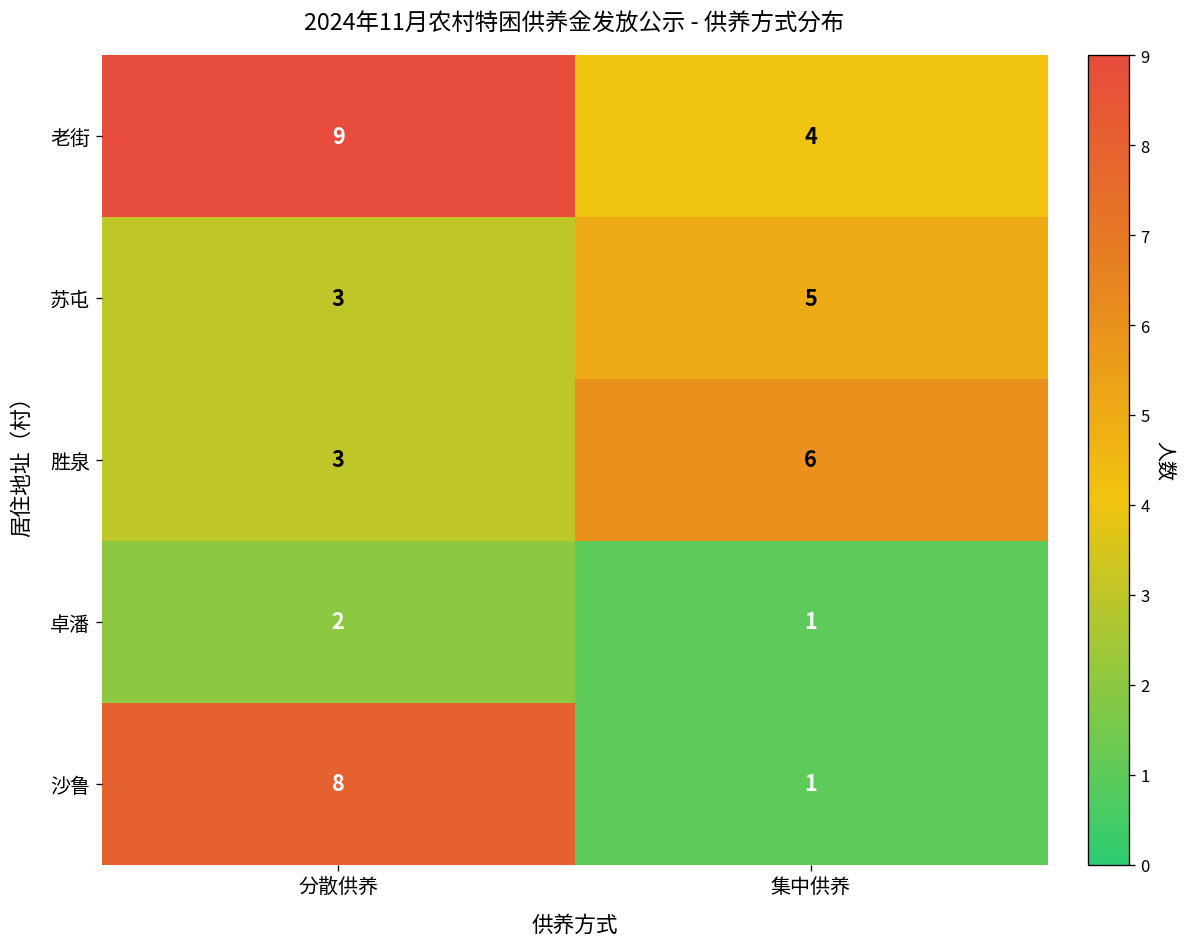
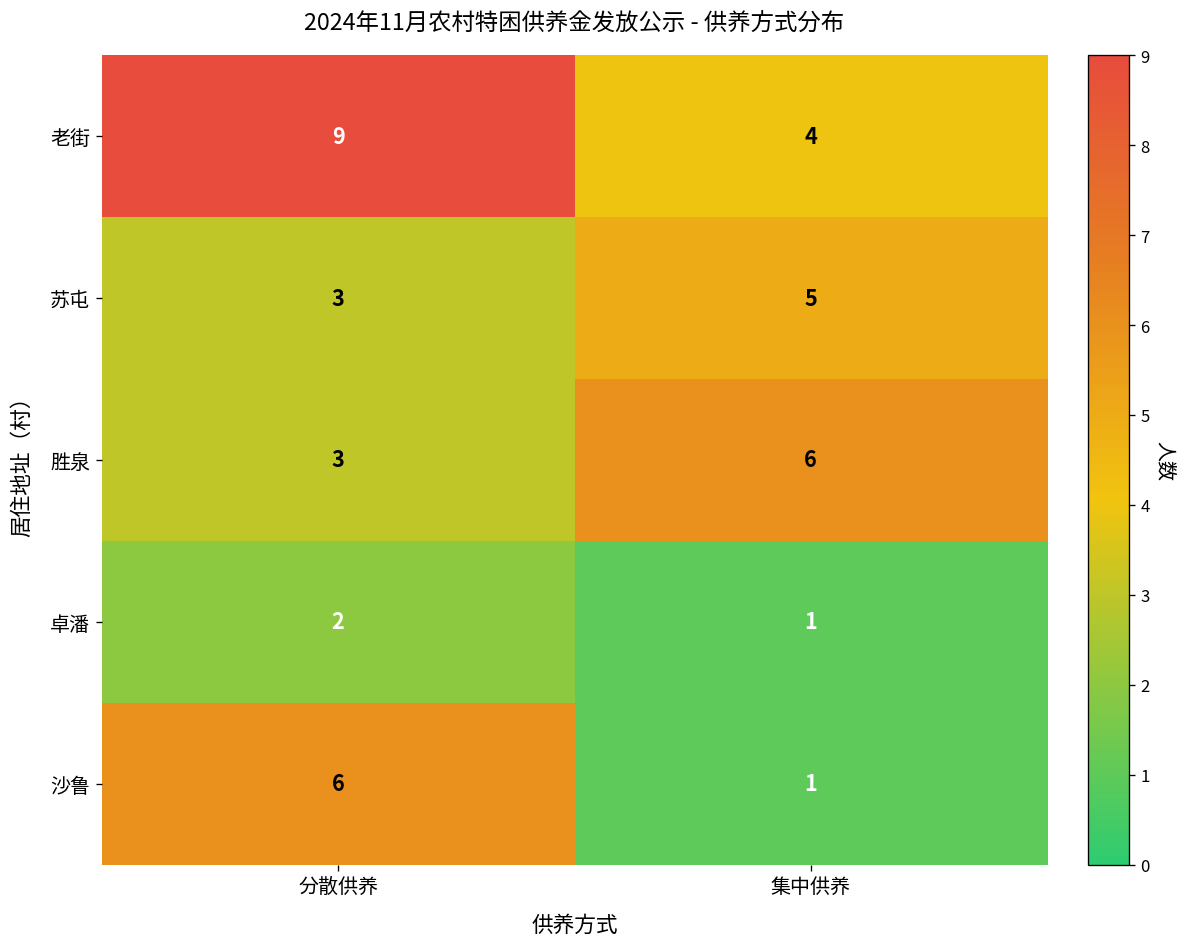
沙鲁, 分散供养: 8 -> 6
